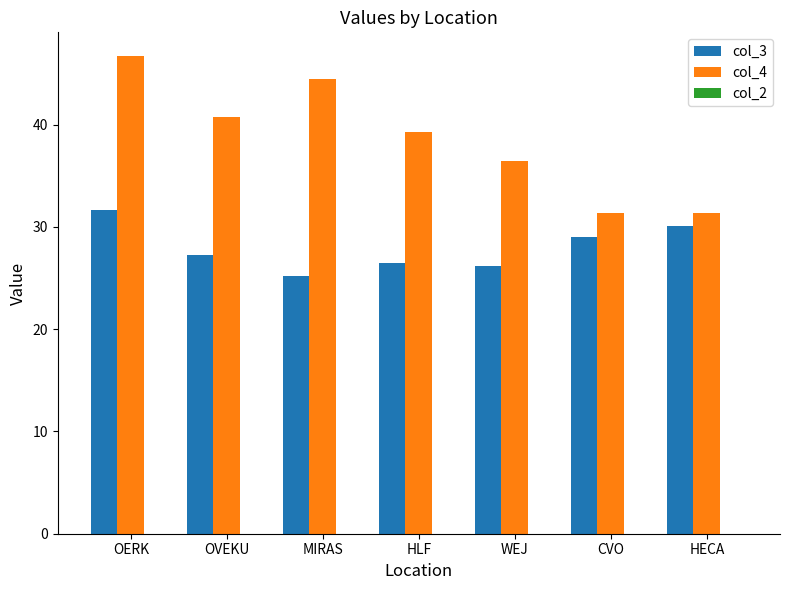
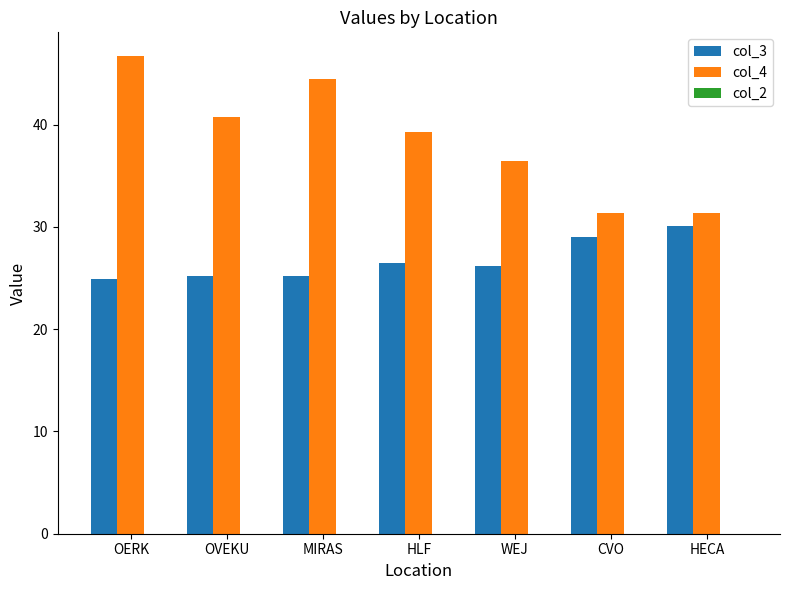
col_3, OERK: 31.7 -> 25.0
col_3, OVEKU: 27.3 -> 25.2
